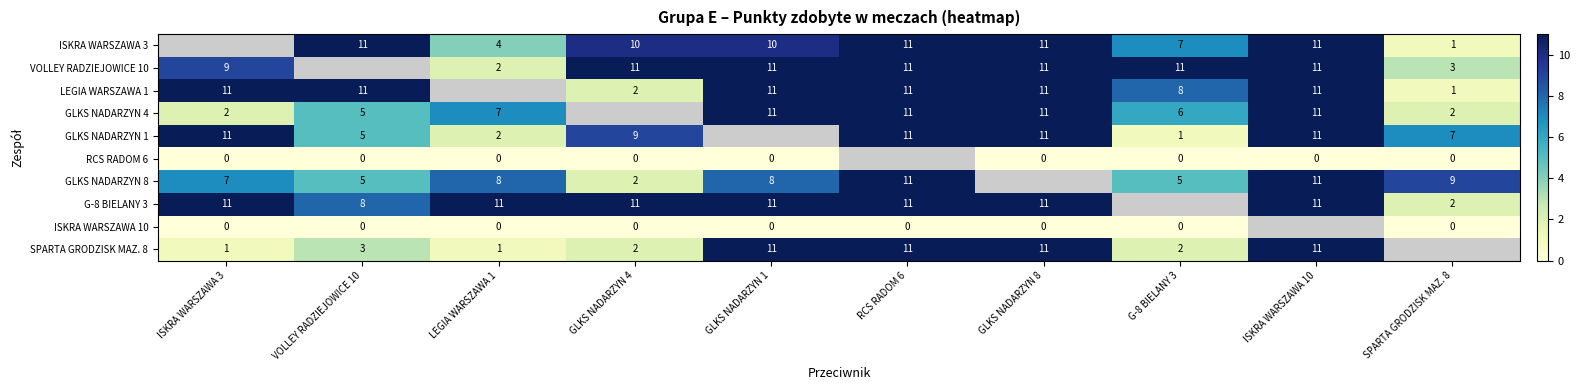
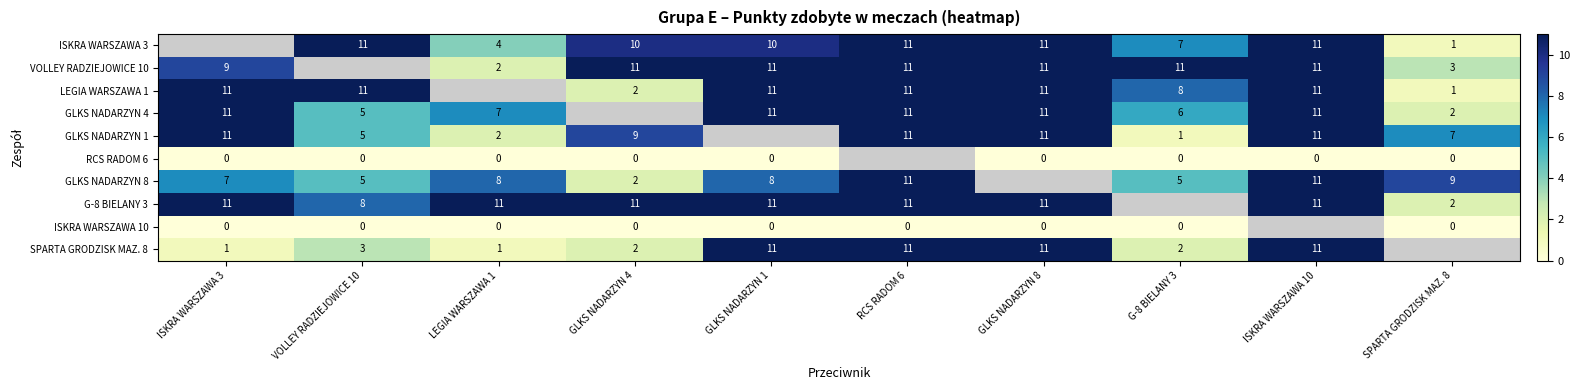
GLKS NADARZYN 4, ISKRA WARSZAWA 3: 2 -> 11
